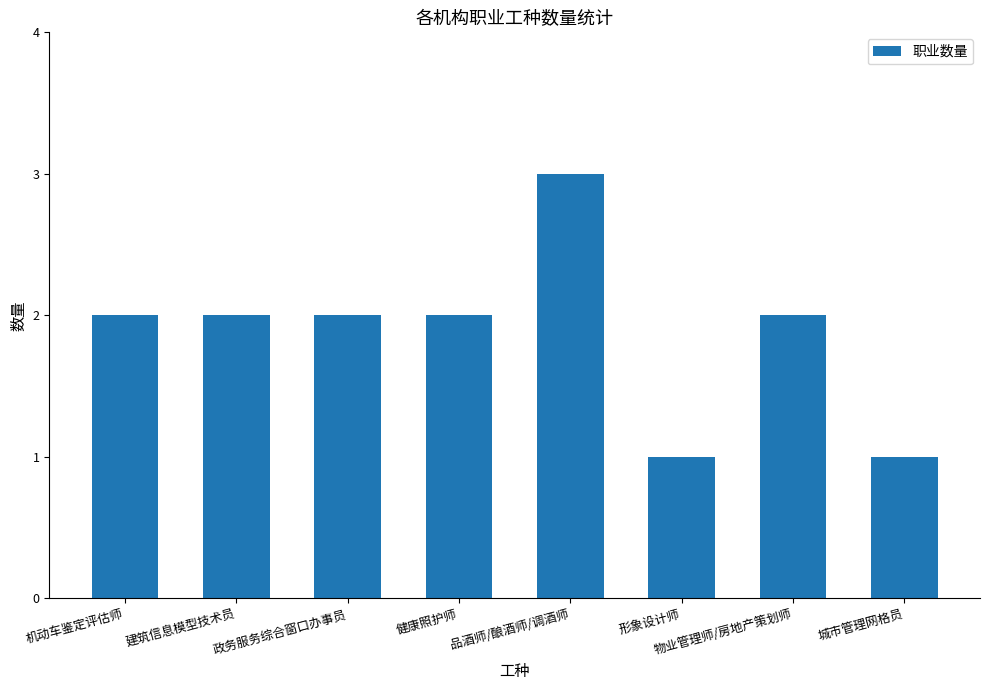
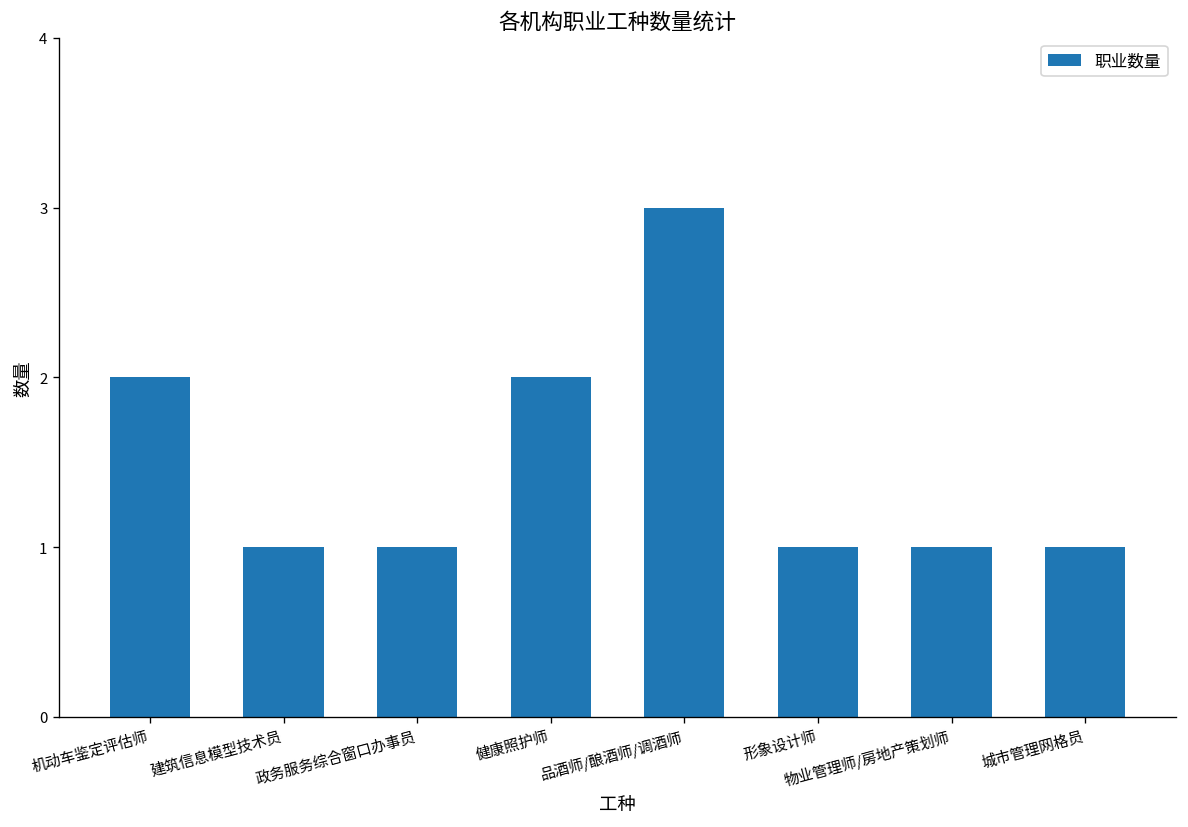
建筑信息模型技术员: 2 -> 1
政务服务综合窗口办事员: 2 -> 1
物业管理师/房地产策划师: 2 -> 1
